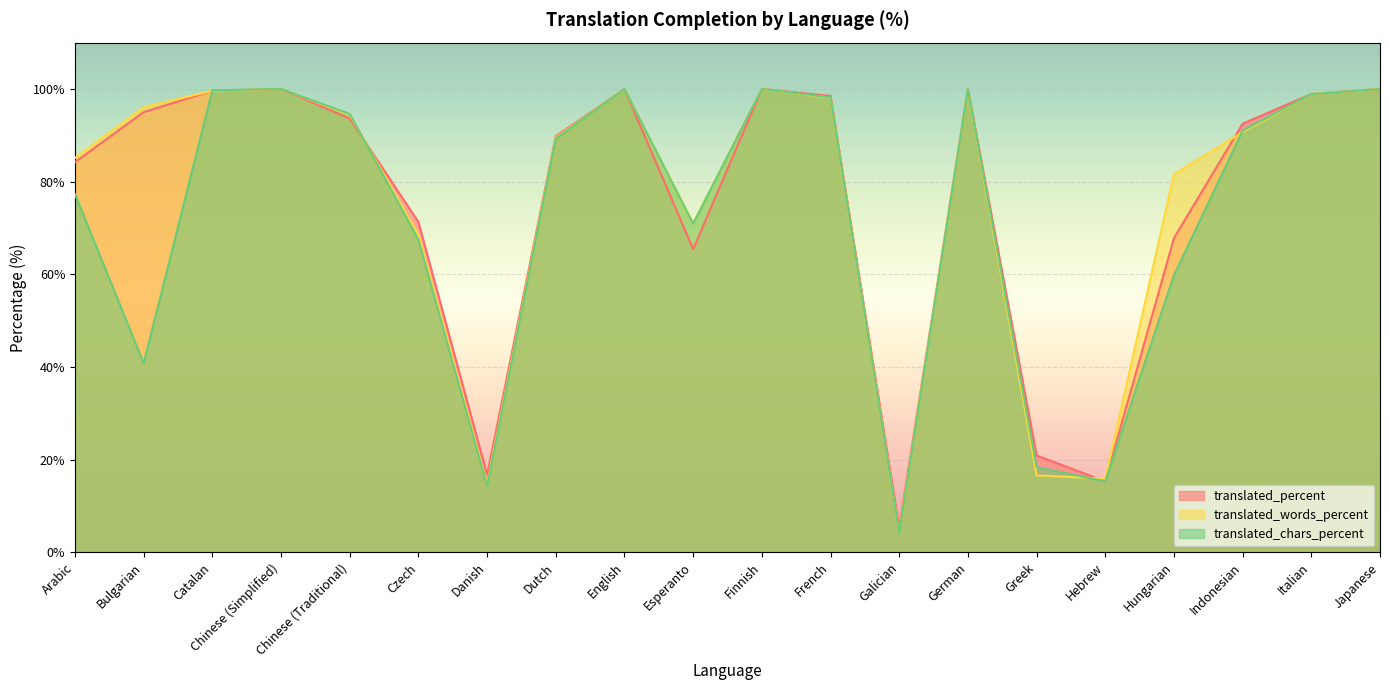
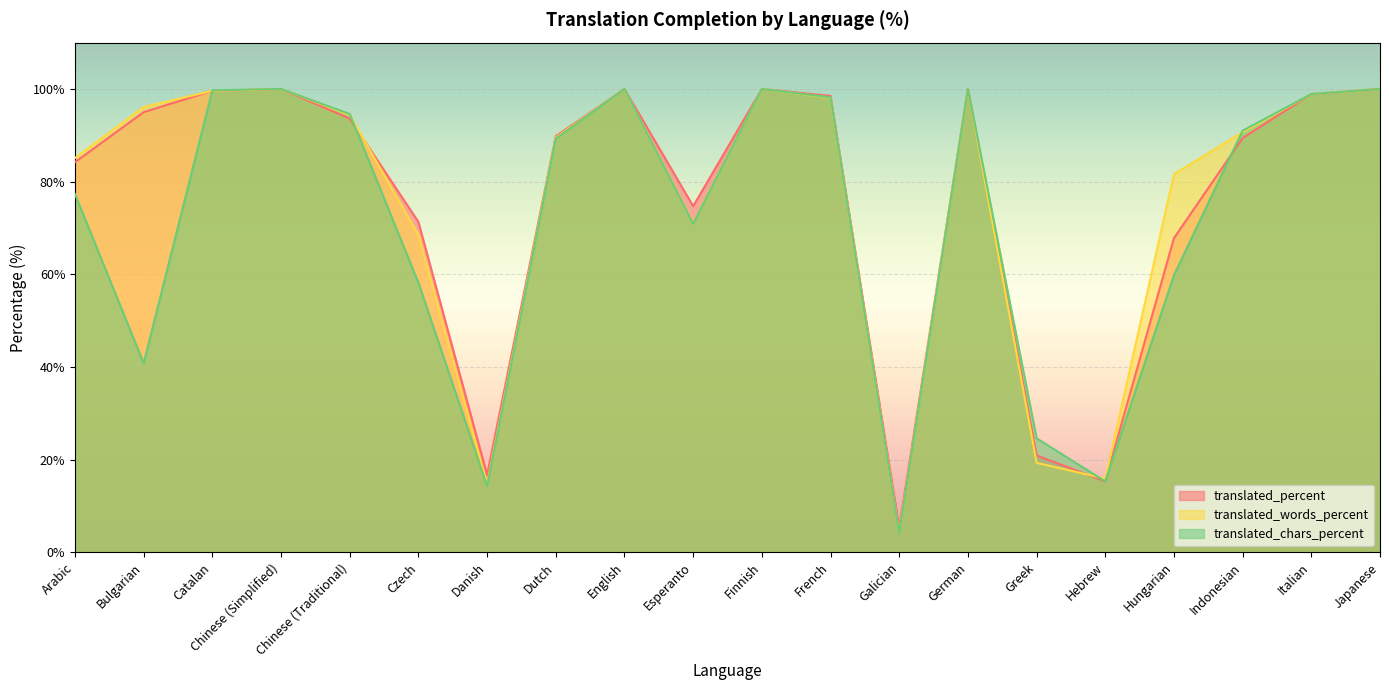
translated_chars_percent, Czech: 68% -> 58%
translated_percent, Esperanto: 65% -> 75%
translated_words_percent, Greek: 17% -> 19%
translated_chars_percent, Greek: 18% -> 25%
translated_percent, Indonesian: 93% -> 89%
